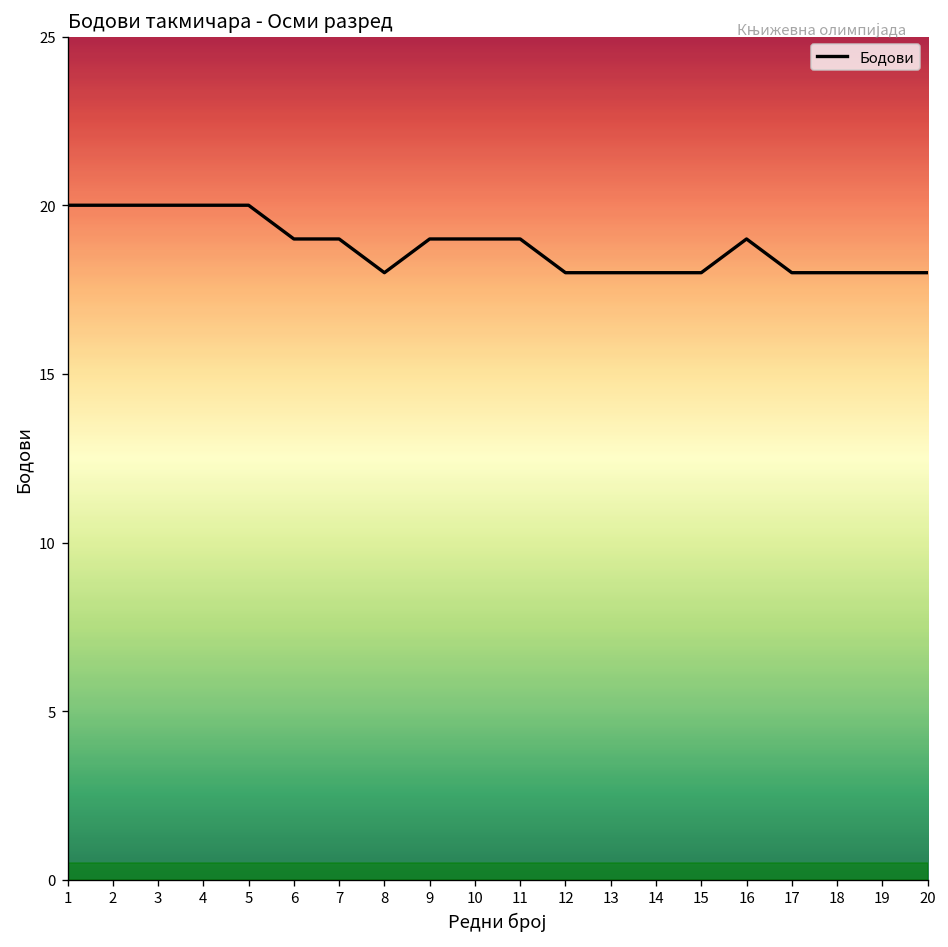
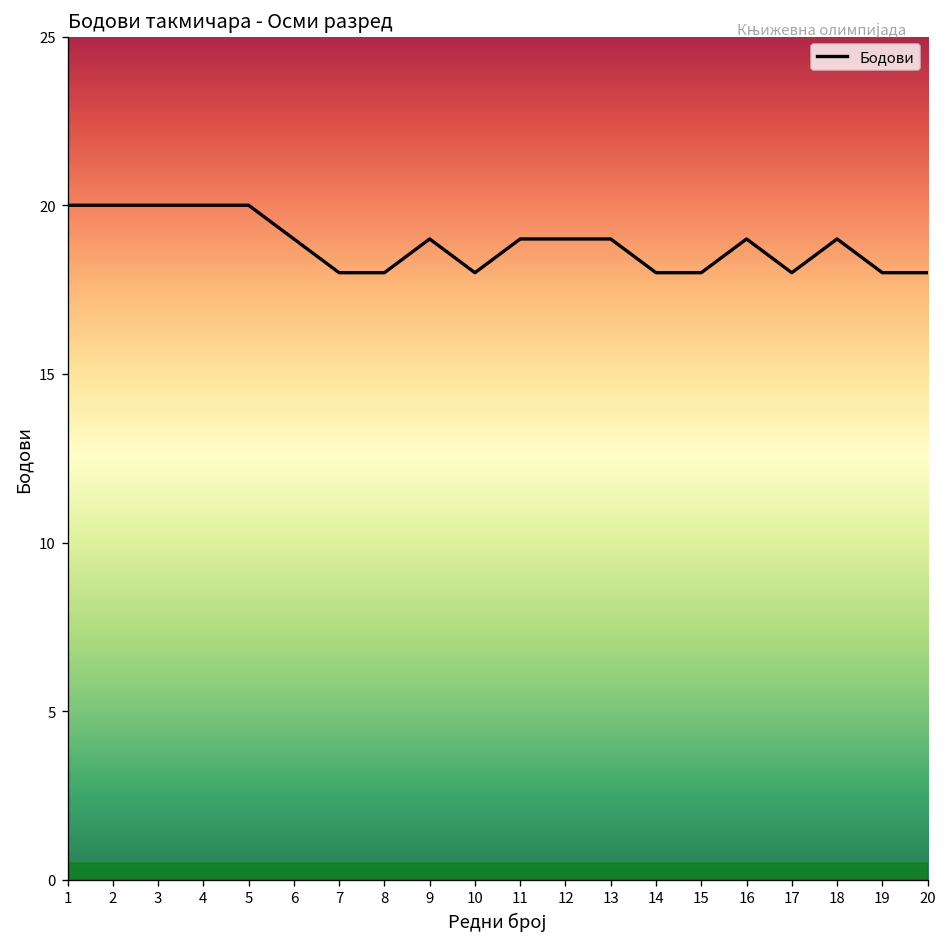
7: 19 -> 18
10: 19 -> 18
12: 18 -> 19
13: 18 -> 19
18: 18 -> 19
